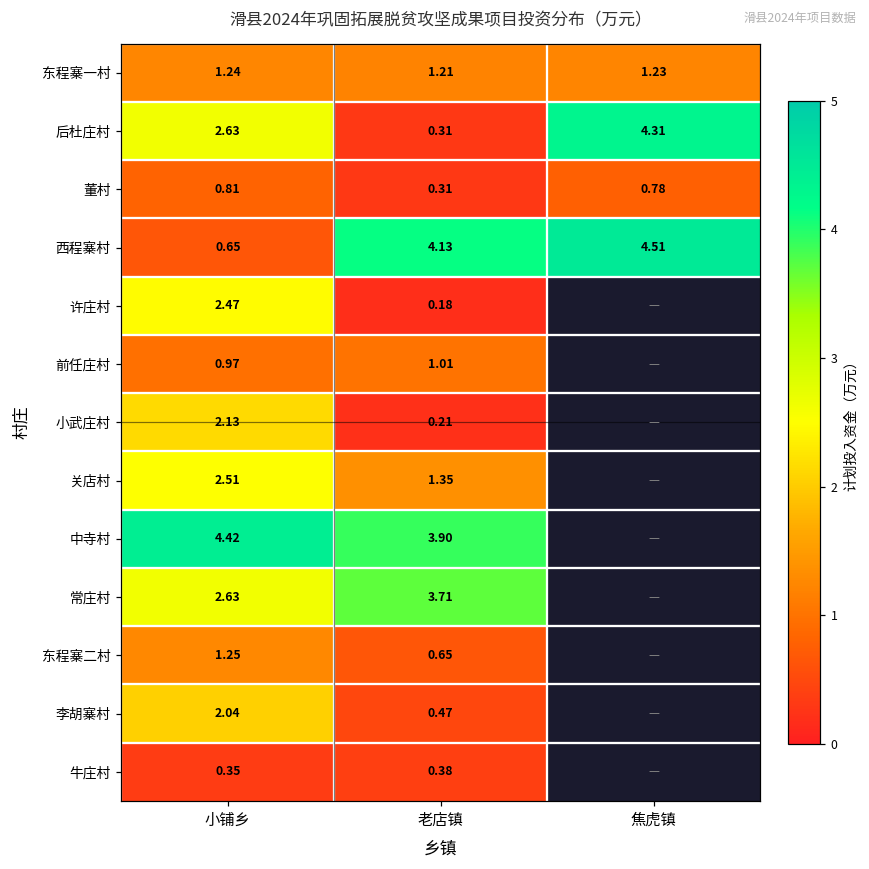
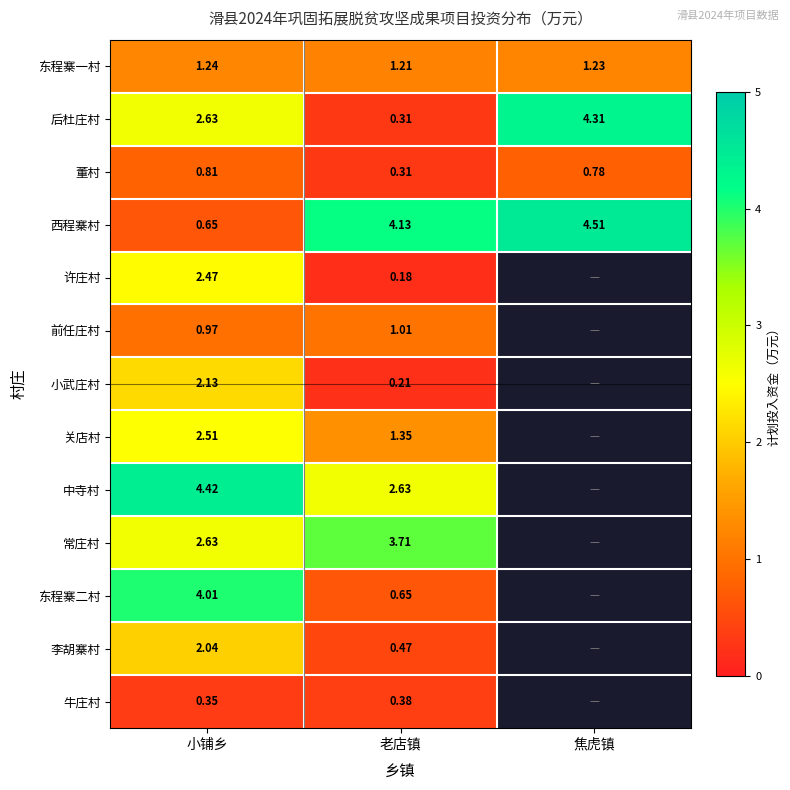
中寺村, 老店镇: 3.90 -> 2.63
东程寨二村, 小铺乡: 1.25 -> 4.01
